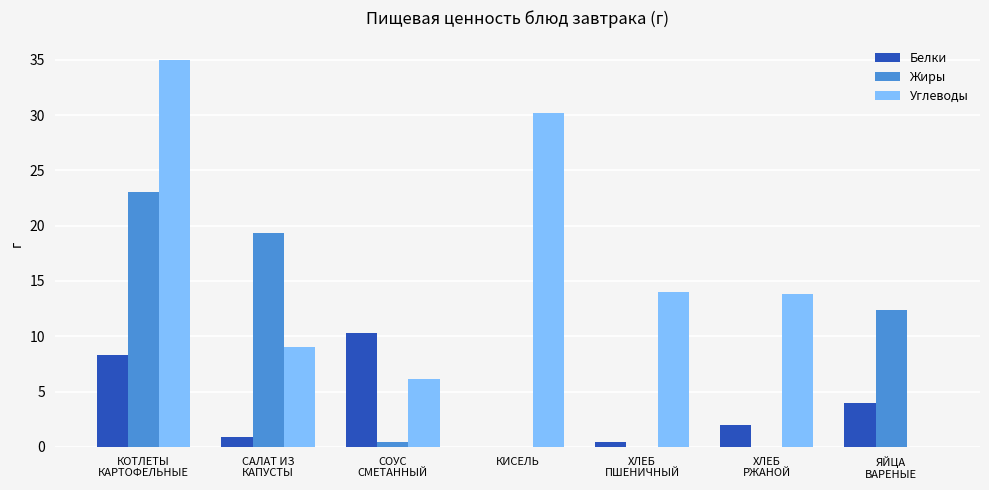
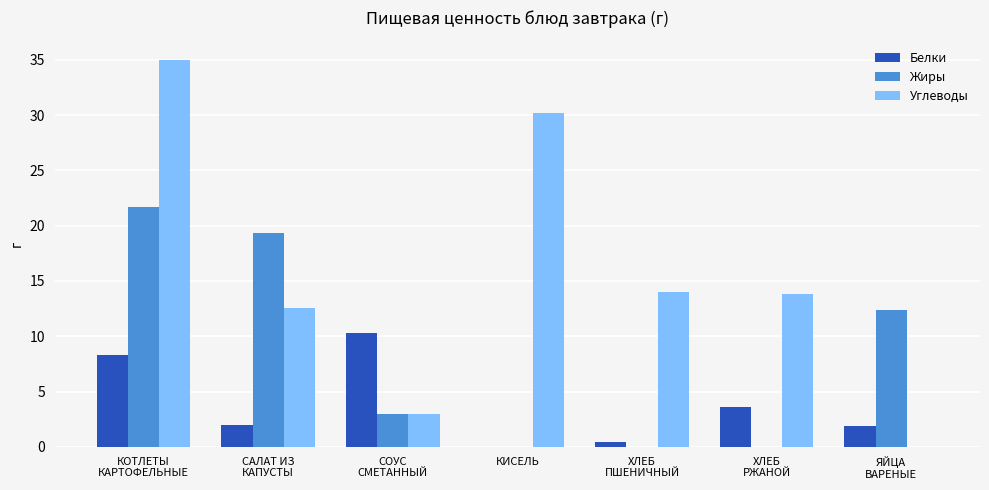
Жиры, КОТЛЕТЫ КАРТОФЕЛЬНЫЕ: 23.0 -> 21.7
Белки, САЛАТ ИЗ КАПУСТЫ: 0.9 -> 2.0
Углеводы, САЛАТ ИЗ КАПУСТЫ: 9.0 -> 12.6
Жиры, СОУС СМЕТАННЫЙ: 0.4 -> 3.0
Углеводы, СОУС СМЕТАННЫЙ: 6.1 -> 3.0
Белки, ХЛЕБ РЖАНОЙ: 2.0 -> 3.6
Белки, ЯЙЦА ВАРЕНЫЕ: 4.0 -> 1.9
